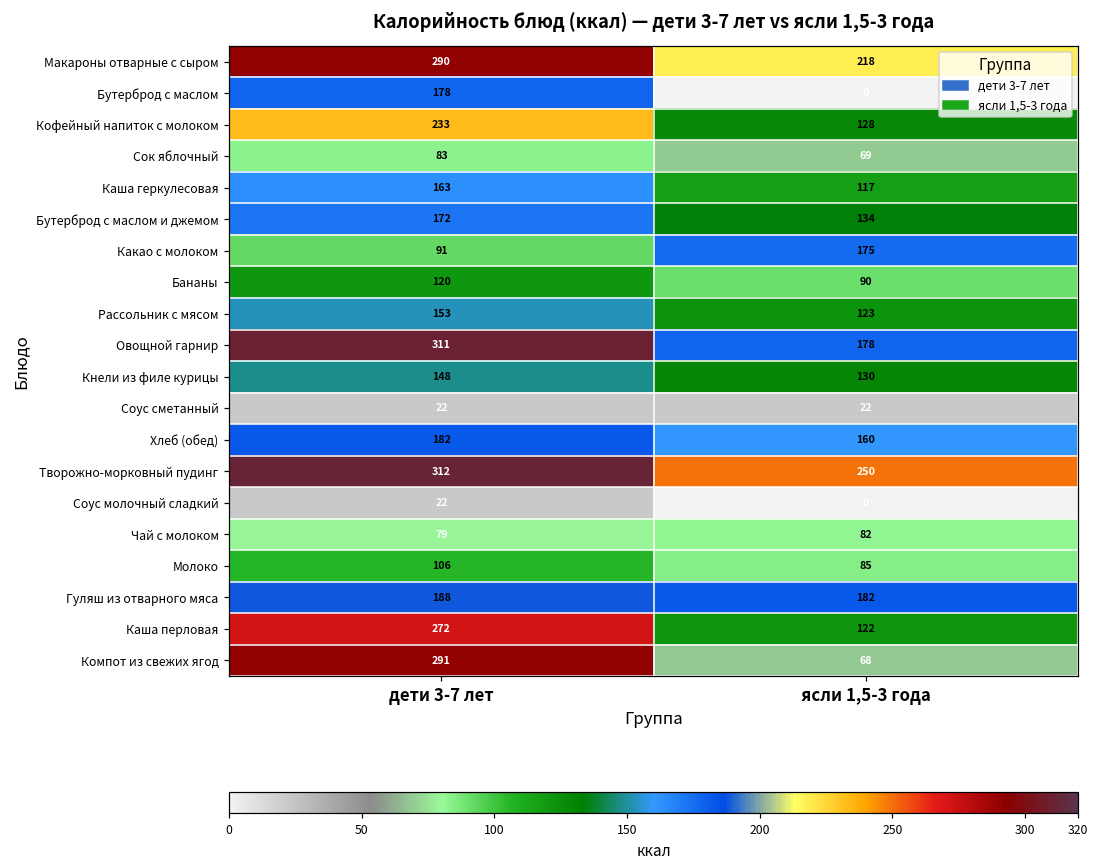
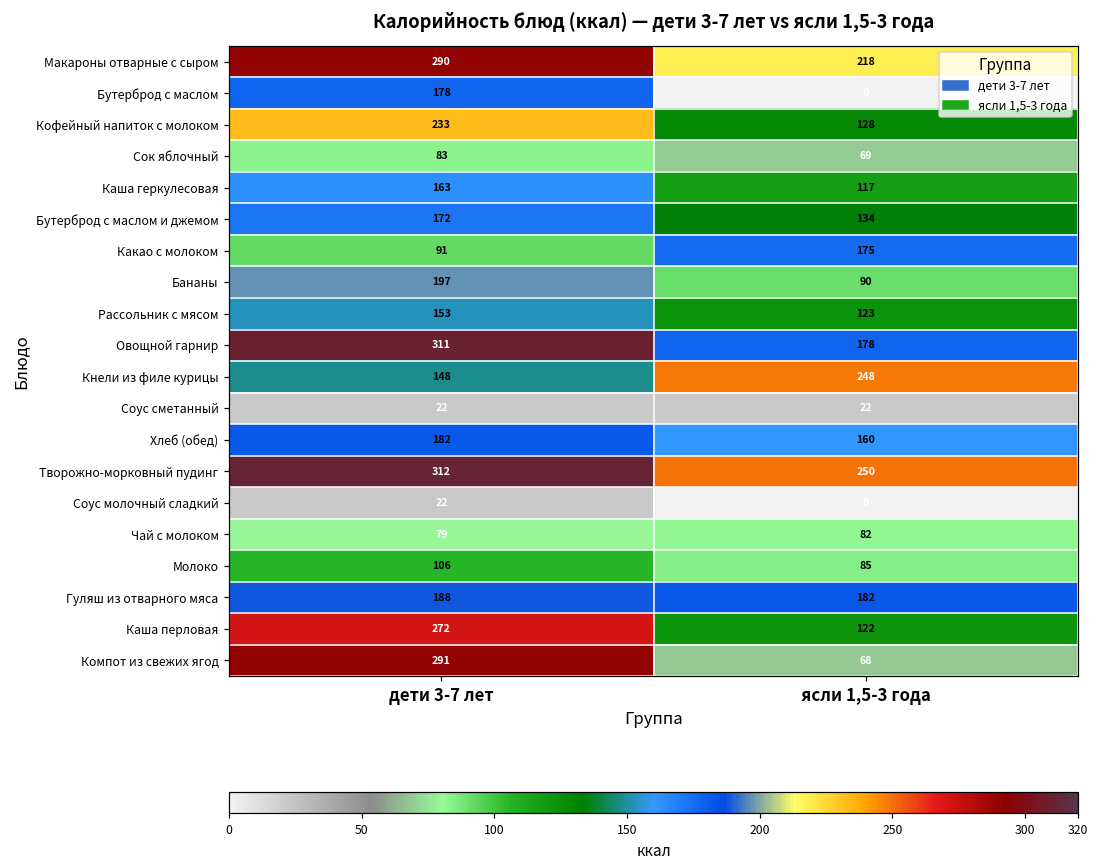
Бананы, дети 3-7 лет: 120 -> 197
Кнели из филе курицы, ясли 1,5-3 года: 130 -> 248
